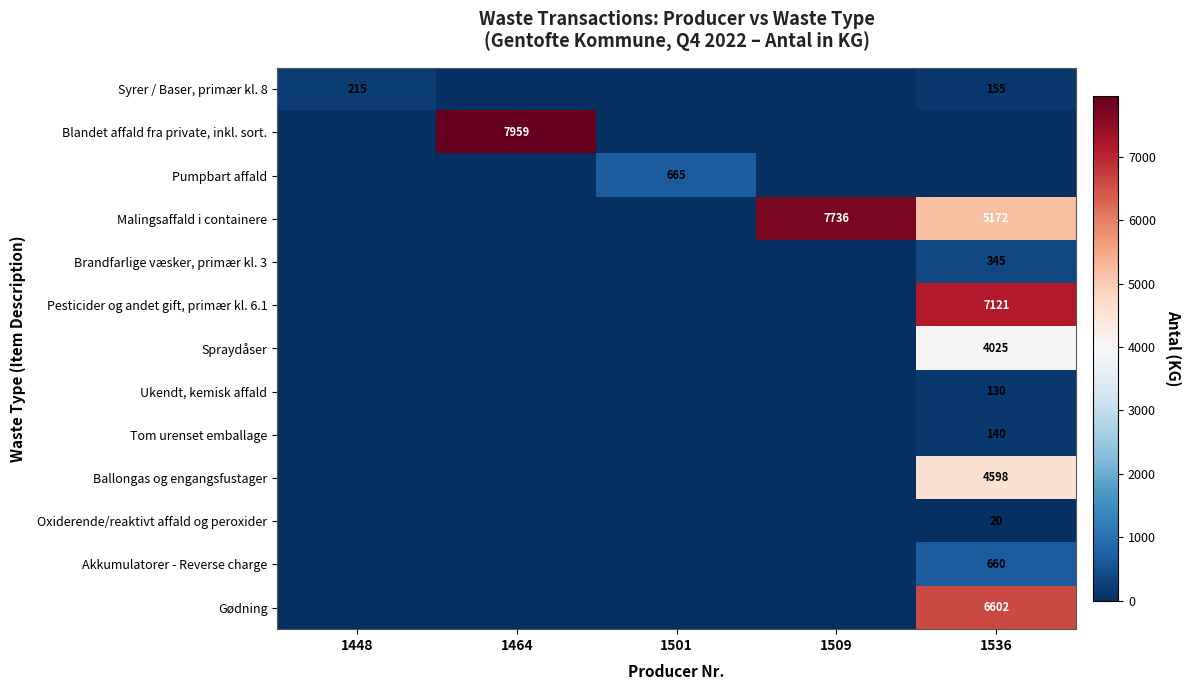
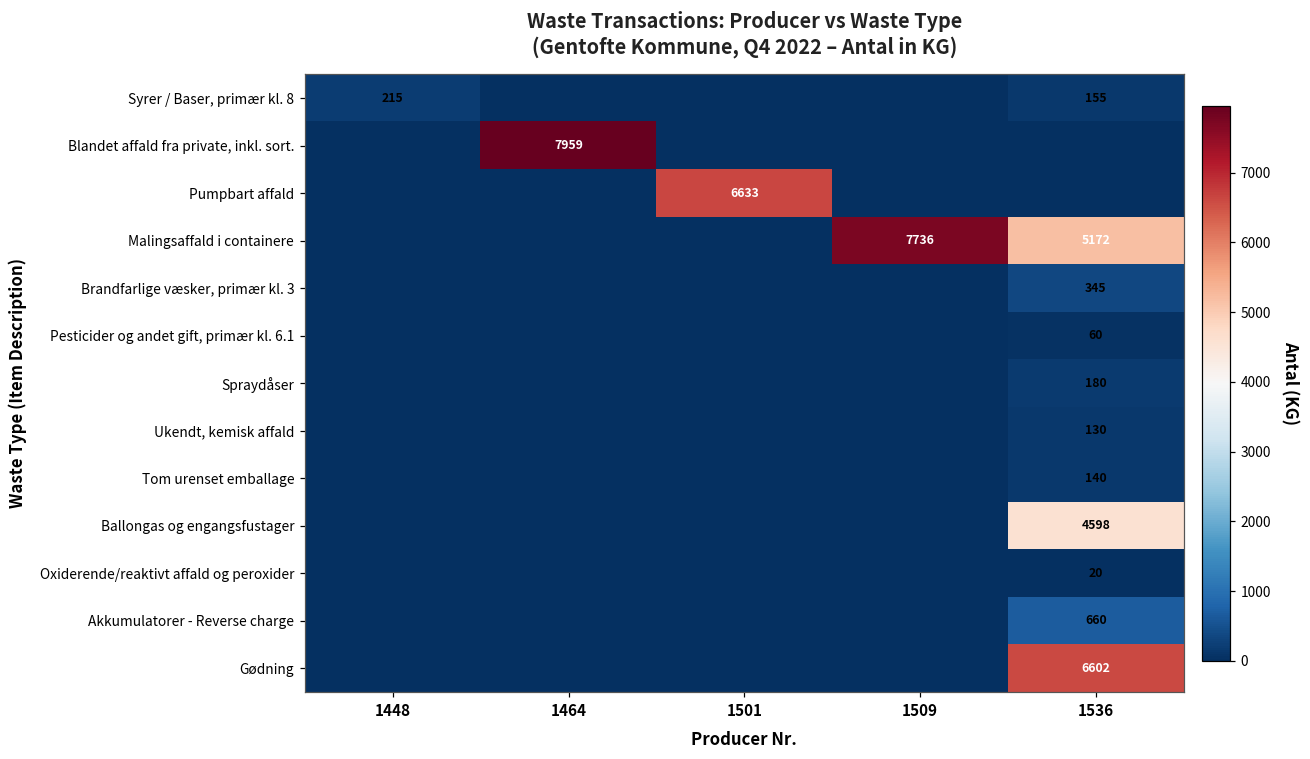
Pumpbart affald, 1501: 665 -> 6633
Pesticider og andet gift, primær kl. 6.1, 1536: 7121 -> 60
Spraydåser, 1536: 4025 -> 180
